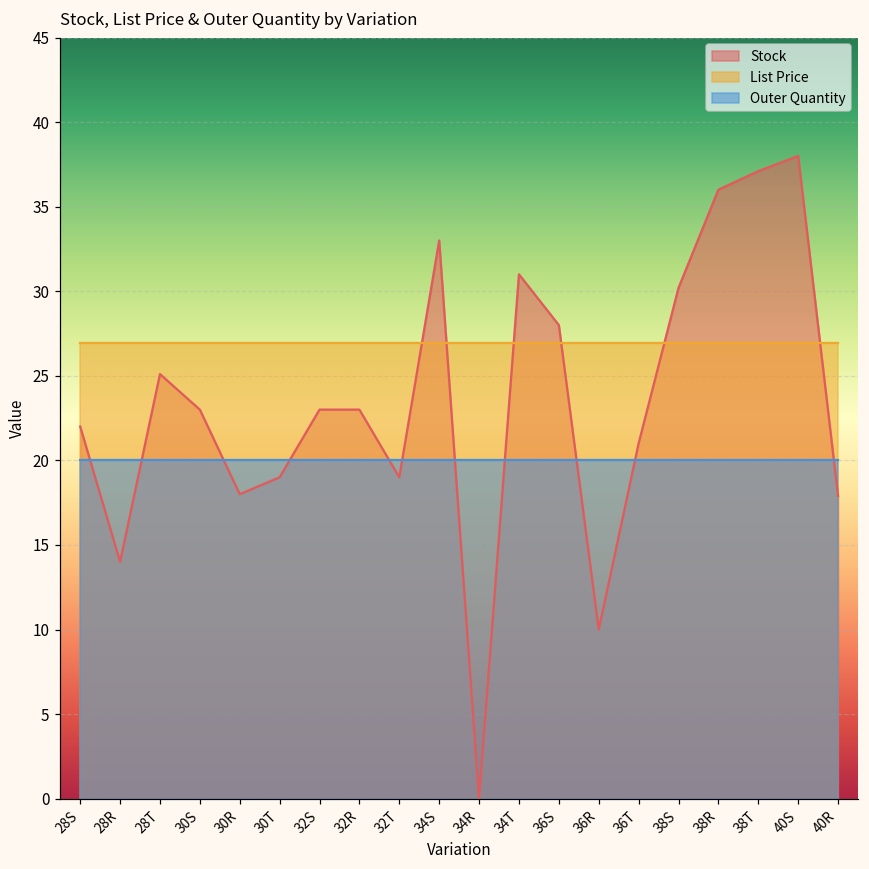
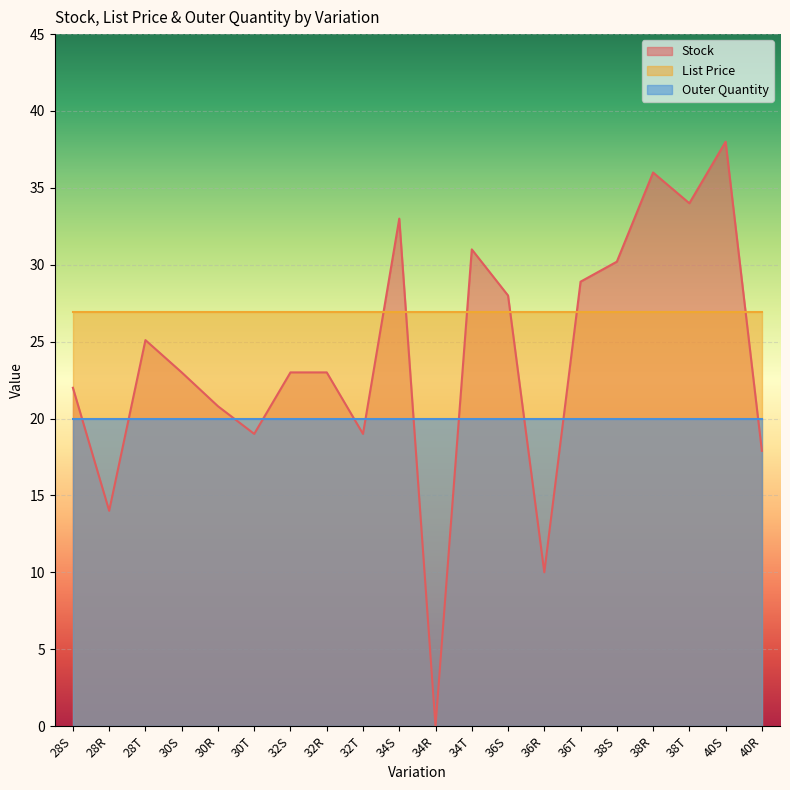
Stock, 30R: 18.0 -> 20.8
Stock, 36T: 21.0 -> 28.9
Stock, 38T: 37.1 -> 34.0
